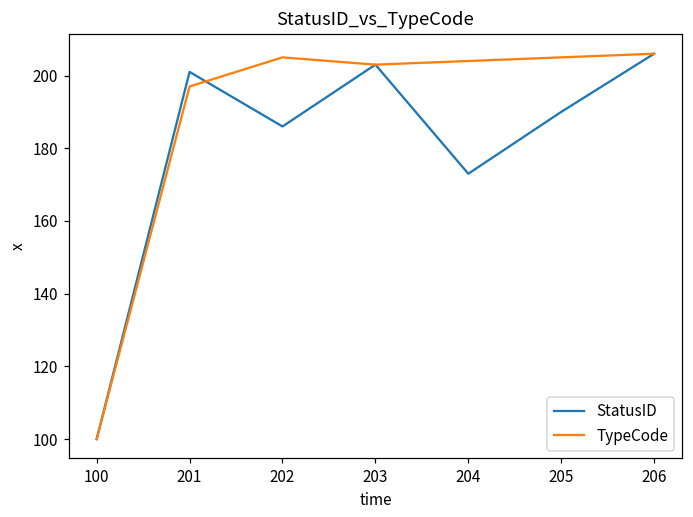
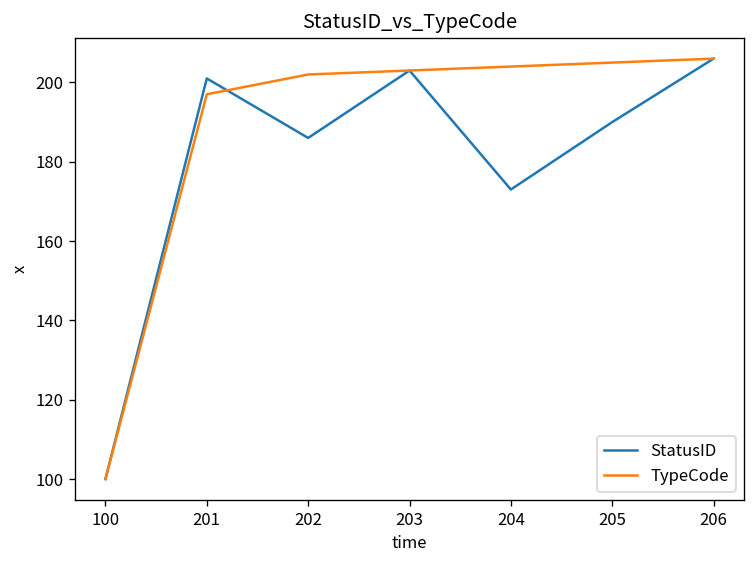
TypeCode, 202: 205 -> 202
